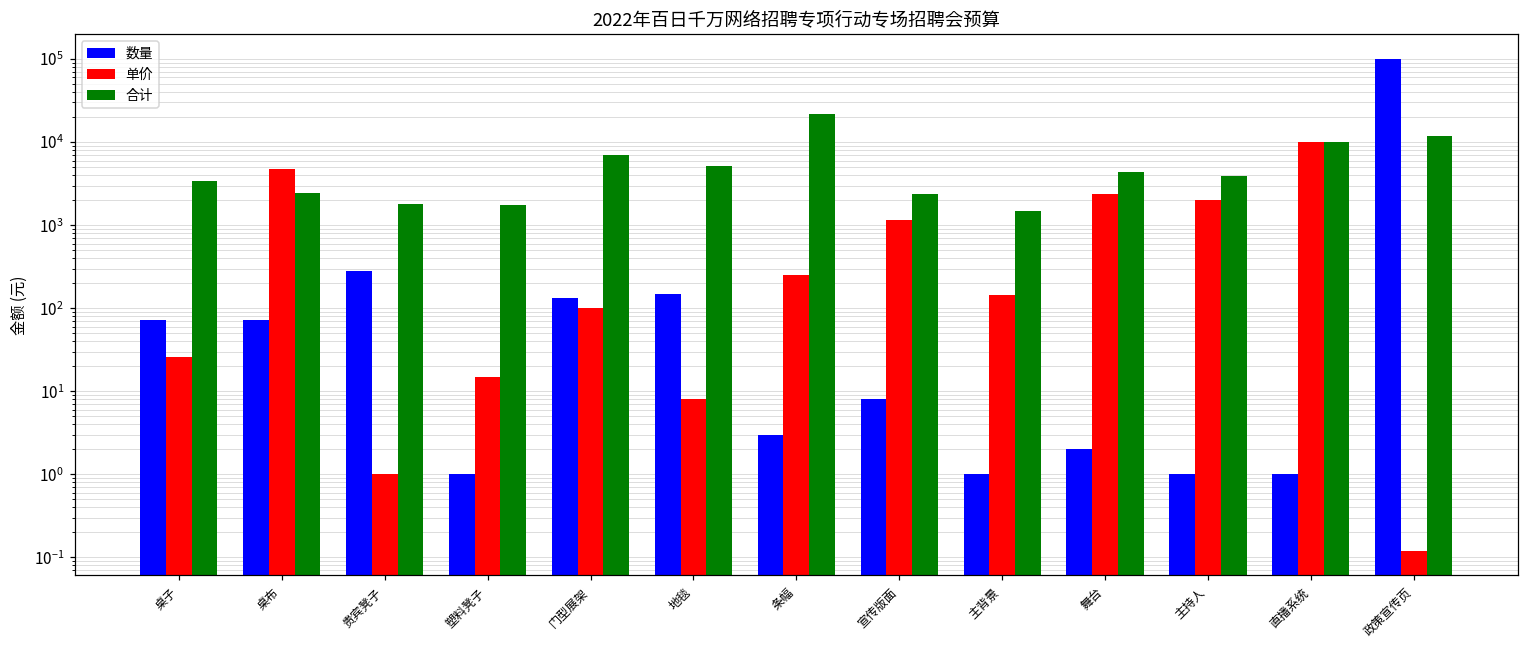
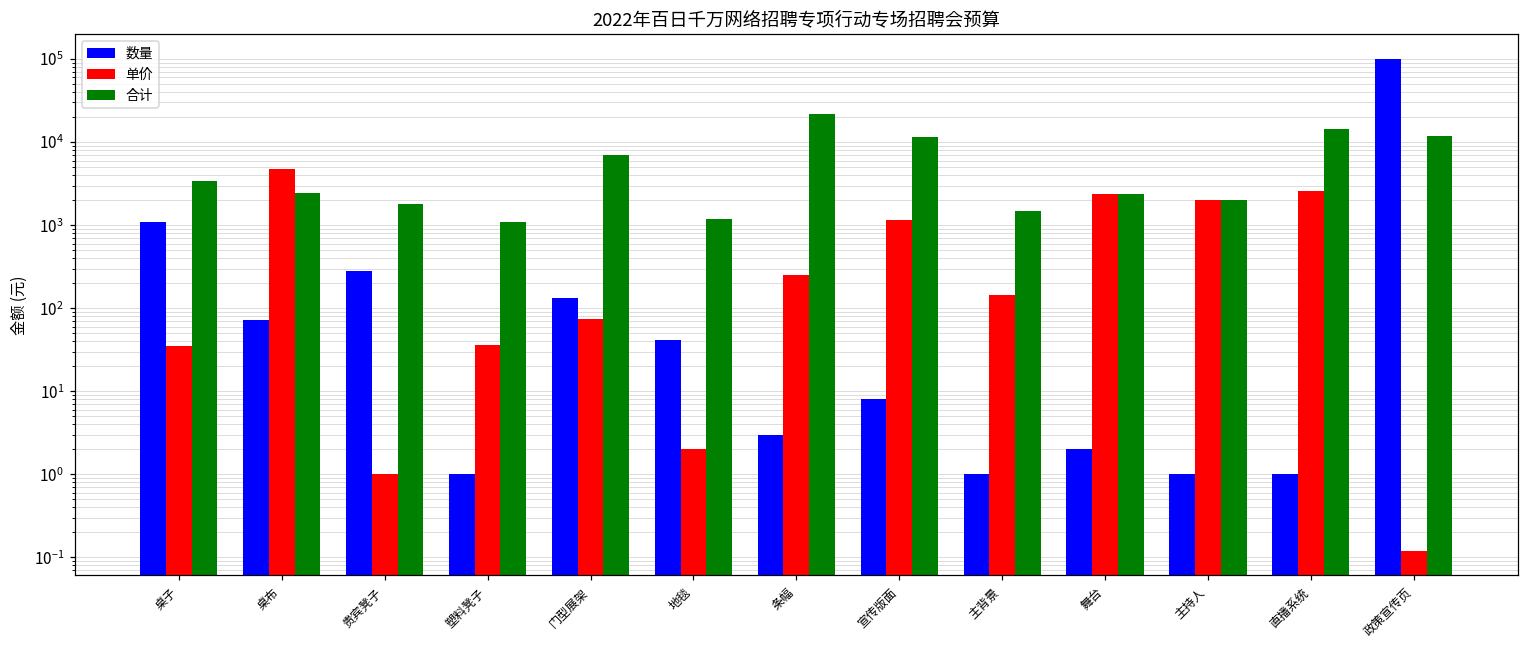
数量, 桌子: 70 -> 1100
单价, 桌子: 26 -> 40
单价, 塑料凳子: 15 -> 40
合计, 塑料凳子: 1700 -> 1100
单价, 门型展架: 100 -> 80
数量, 地毯: 150 -> 40
单价, 地毯: 8 -> 2
合计, 地毯: 5000 -> 1200
合计, 宣传版面: 2400 -> 11000
合计, 舞台: 4000 -> 2400
合计, 主持人: 4000 -> 2000
单价, 直播系统: 10000 -> 2600
合计, 直播系统: 10000 -> 14000
